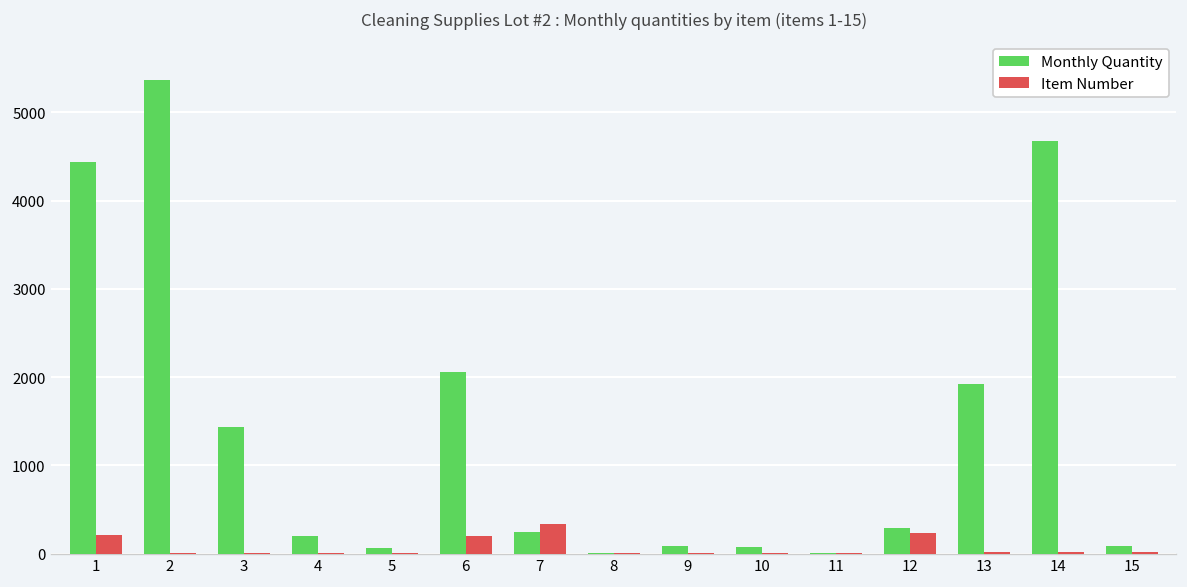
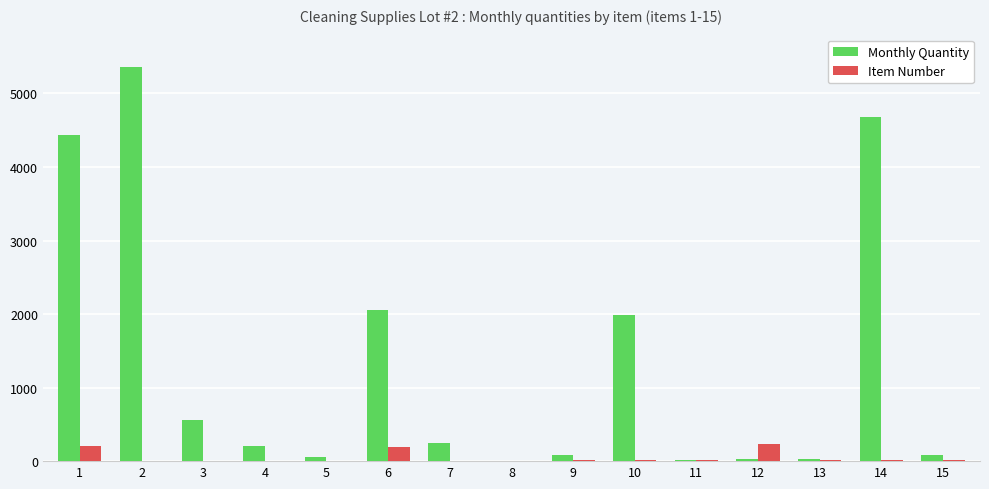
Monthly Quantity, 3: 1400 -> 600
Item Number, 7: 300 -> 0
Monthly Quantity, 10: 100 -> 2000
Monthly Quantity, 12: 300 -> 0
Monthly Quantity, 13: 1900 -> 0
